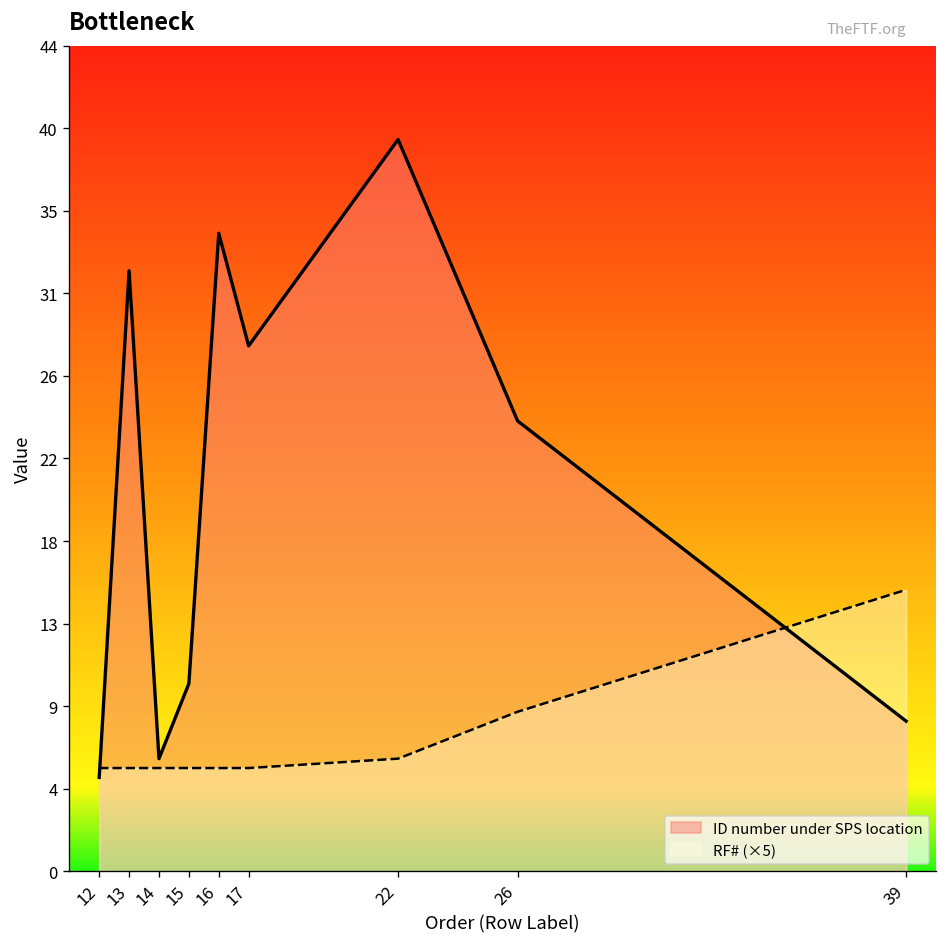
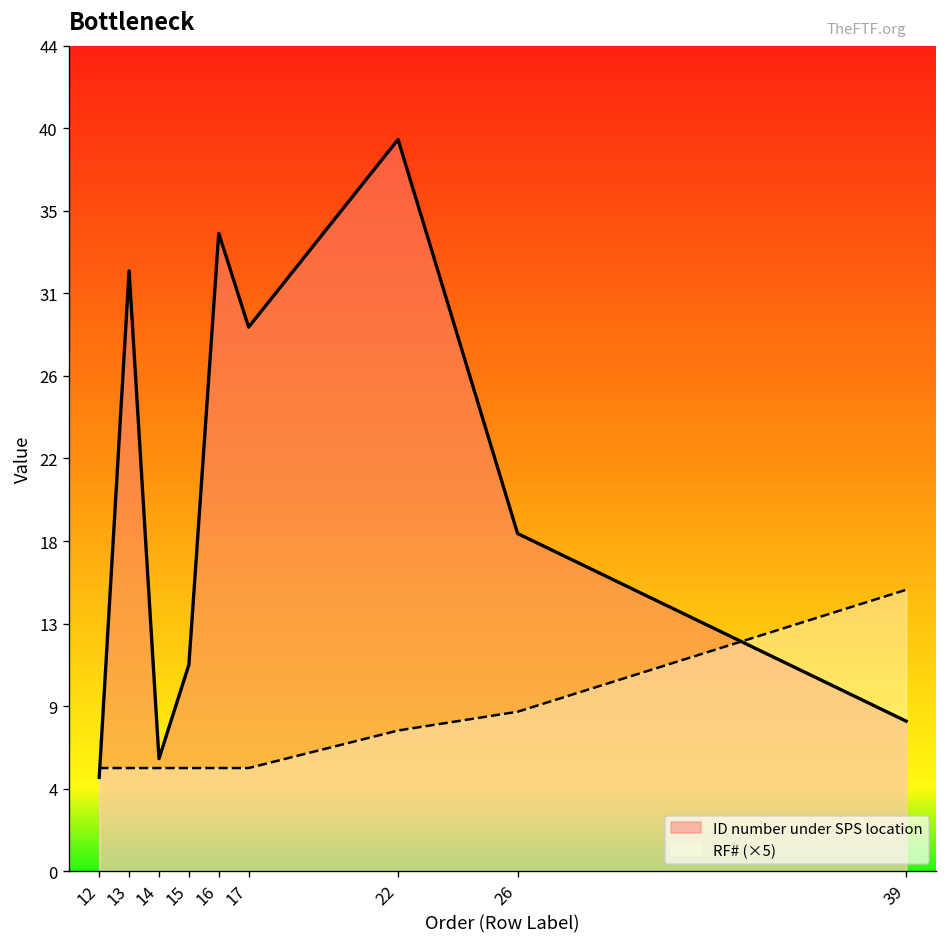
ID number under SPS location, 15: 10 -> 11
ID number under SPS location, 17: 28 -> 29
RF# (×5), 22: 6.0 -> 7.5
ID number under SPS location, 26: 24 -> 18
